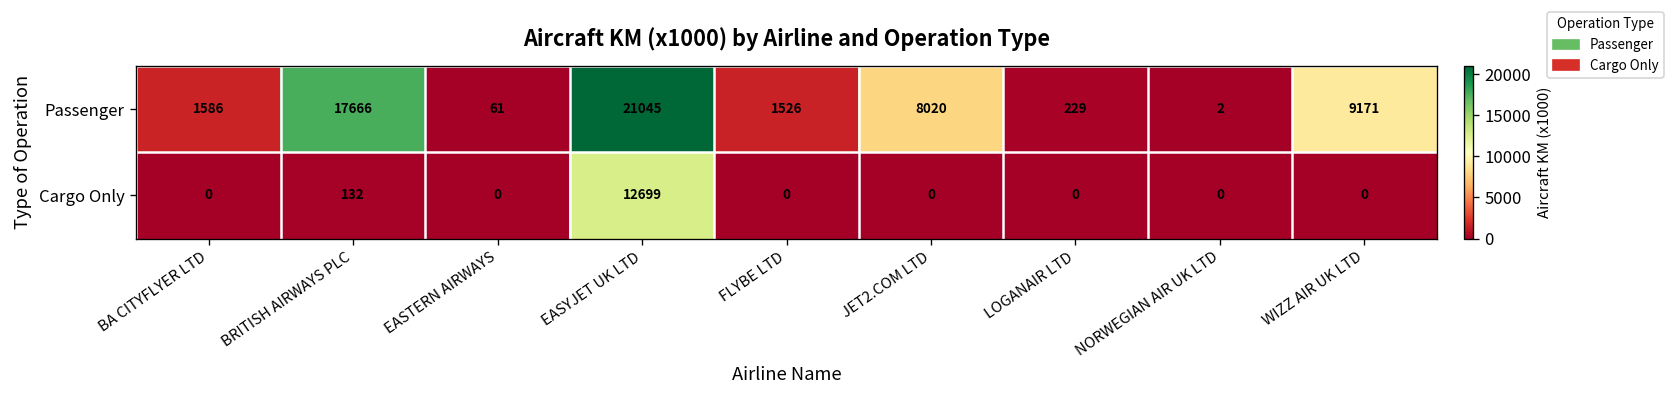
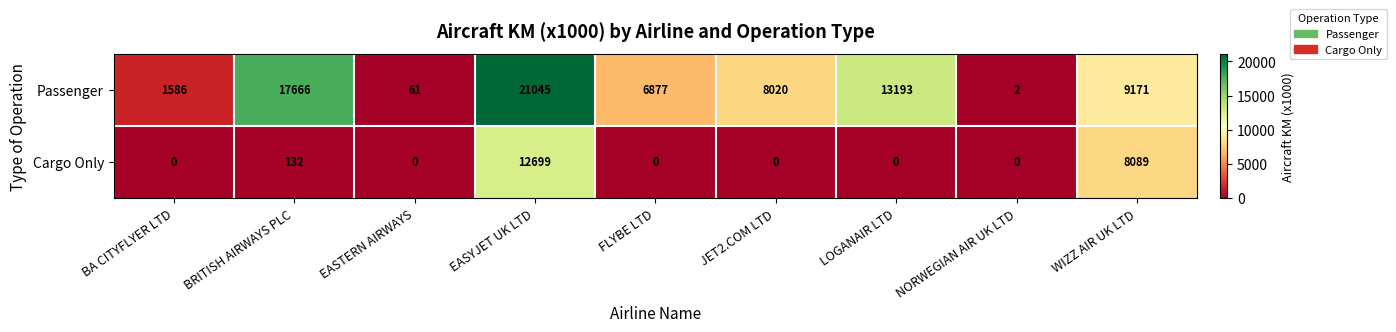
Passenger, FLYBE LTD: 1526 -> 6877
Passenger, LOGANAIR LTD: 229 -> 13193
Cargo Only, WIZZ AIR UK LTD: 0 -> 8089
